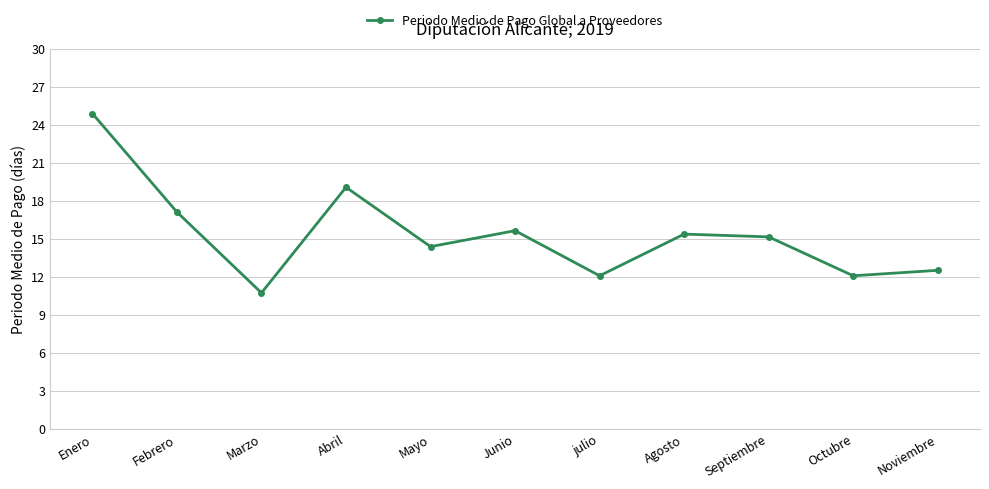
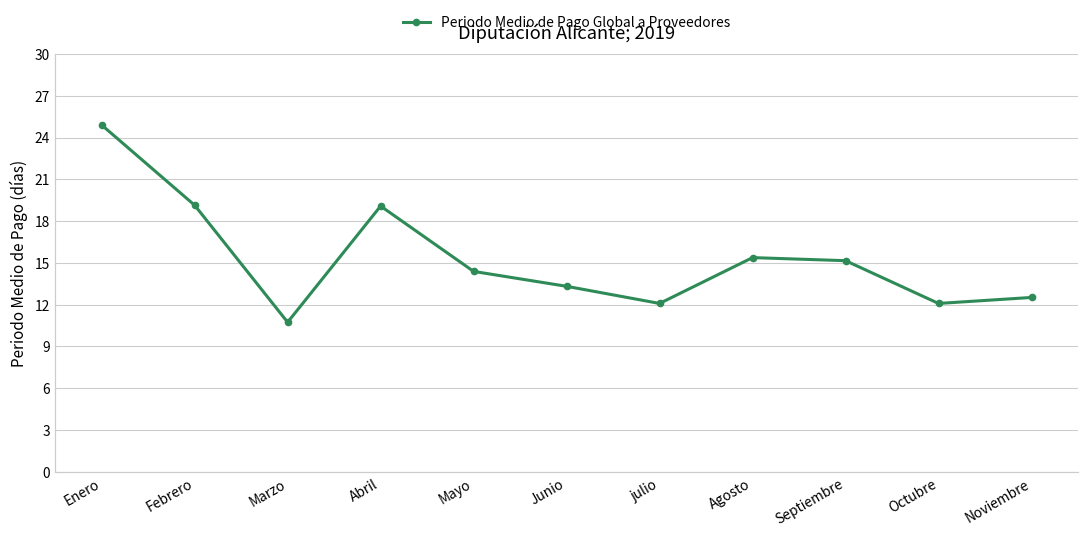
Febrero: 17.1 -> 19.1
Junio: 15.7 -> 13.3
